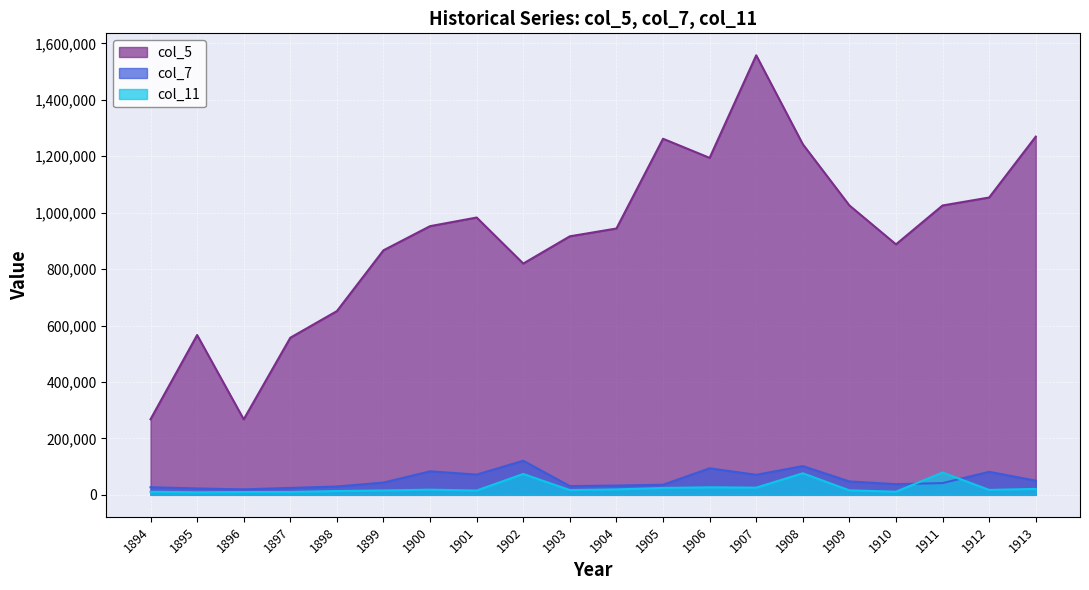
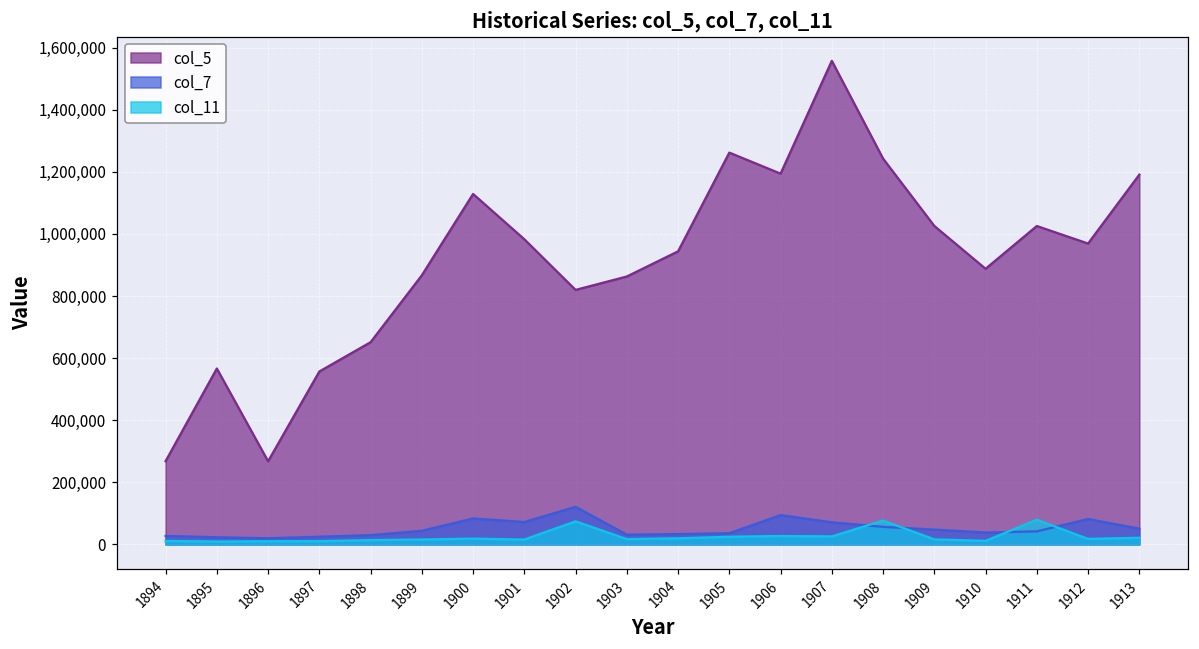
col_5, 1900: 950,000 -> 1,130,000
col_5, 1903: 920,000 -> 860,000
col_7, 1908: 100,000 -> 60,000
col_5, 1912: 1,050,000 -> 970,000
col_5, 1913: 1,270,000 -> 1,190,000
